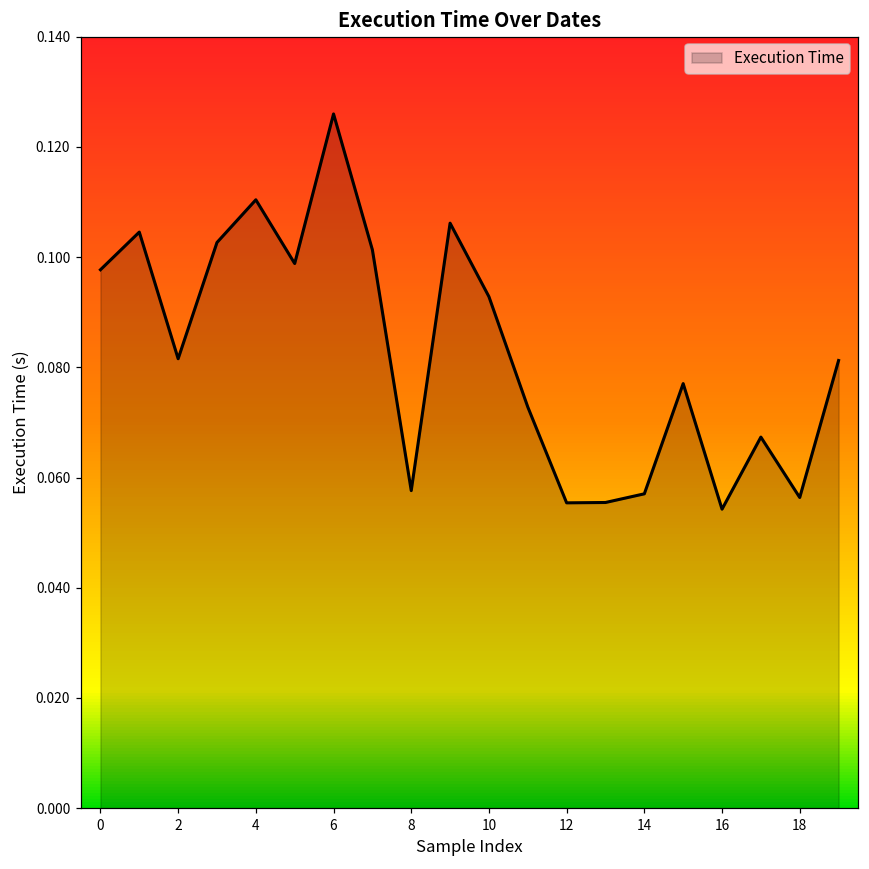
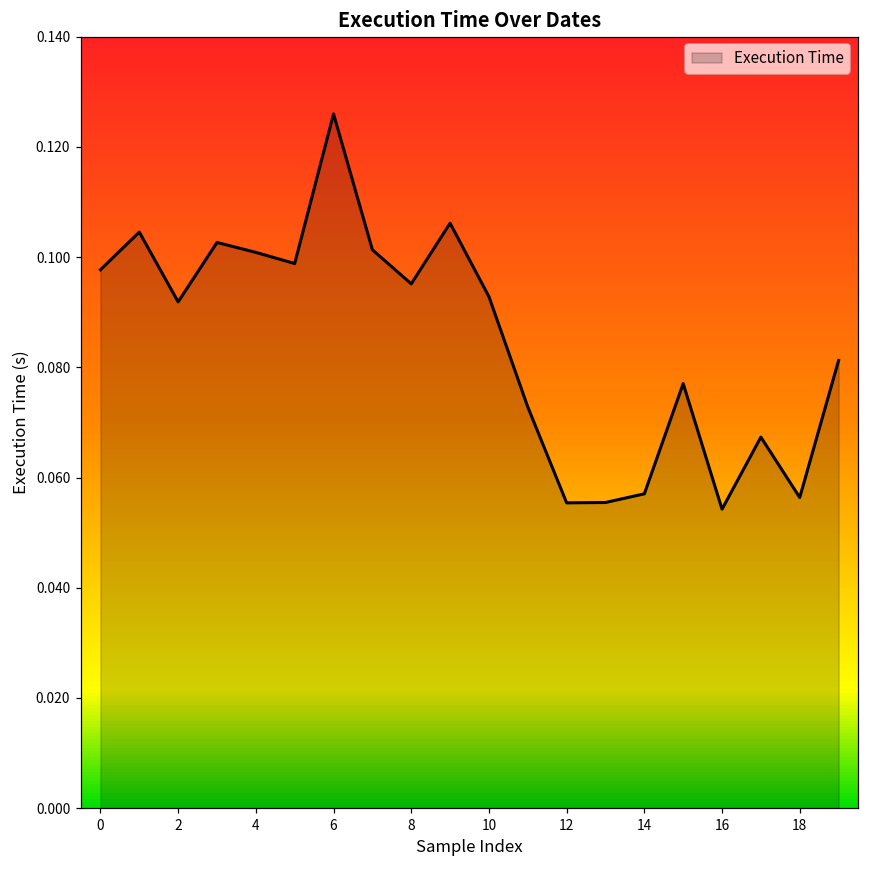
2: 0.082 -> 0.092
4: 0.110 -> 0.101
8: 0.058 -> 0.095
